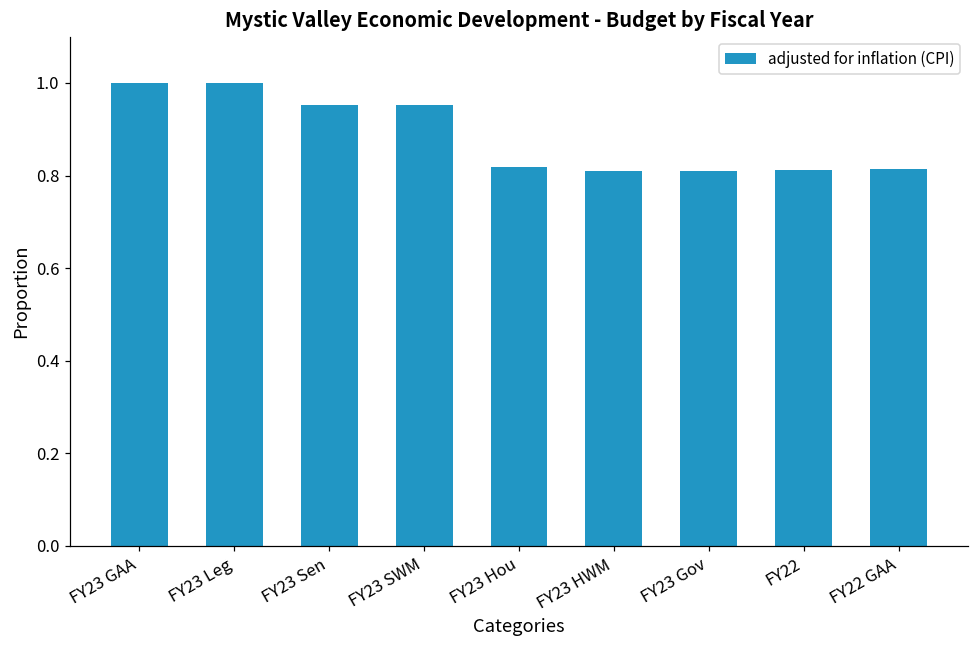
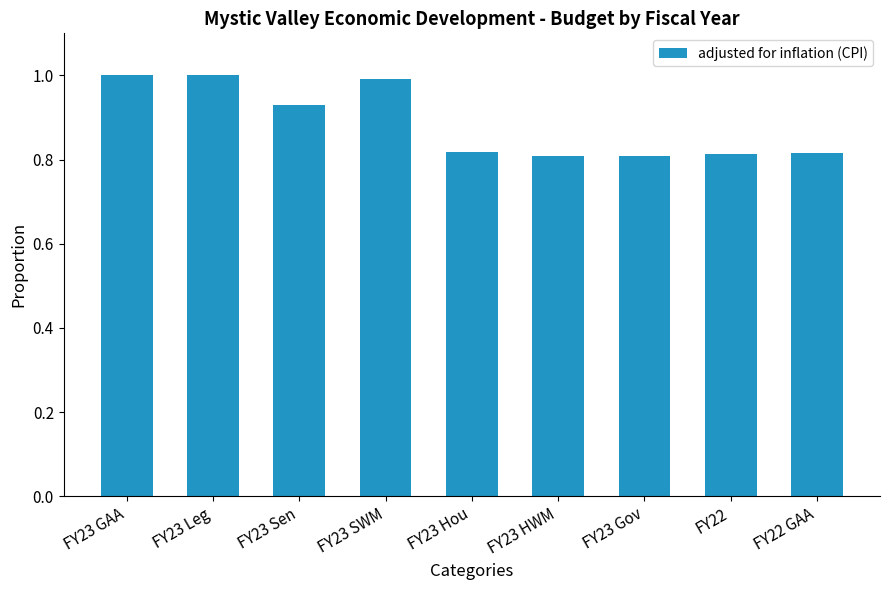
FY23 Sen: 0.95 -> 0.93
FY23 SWM: 0.95 -> 0.99
